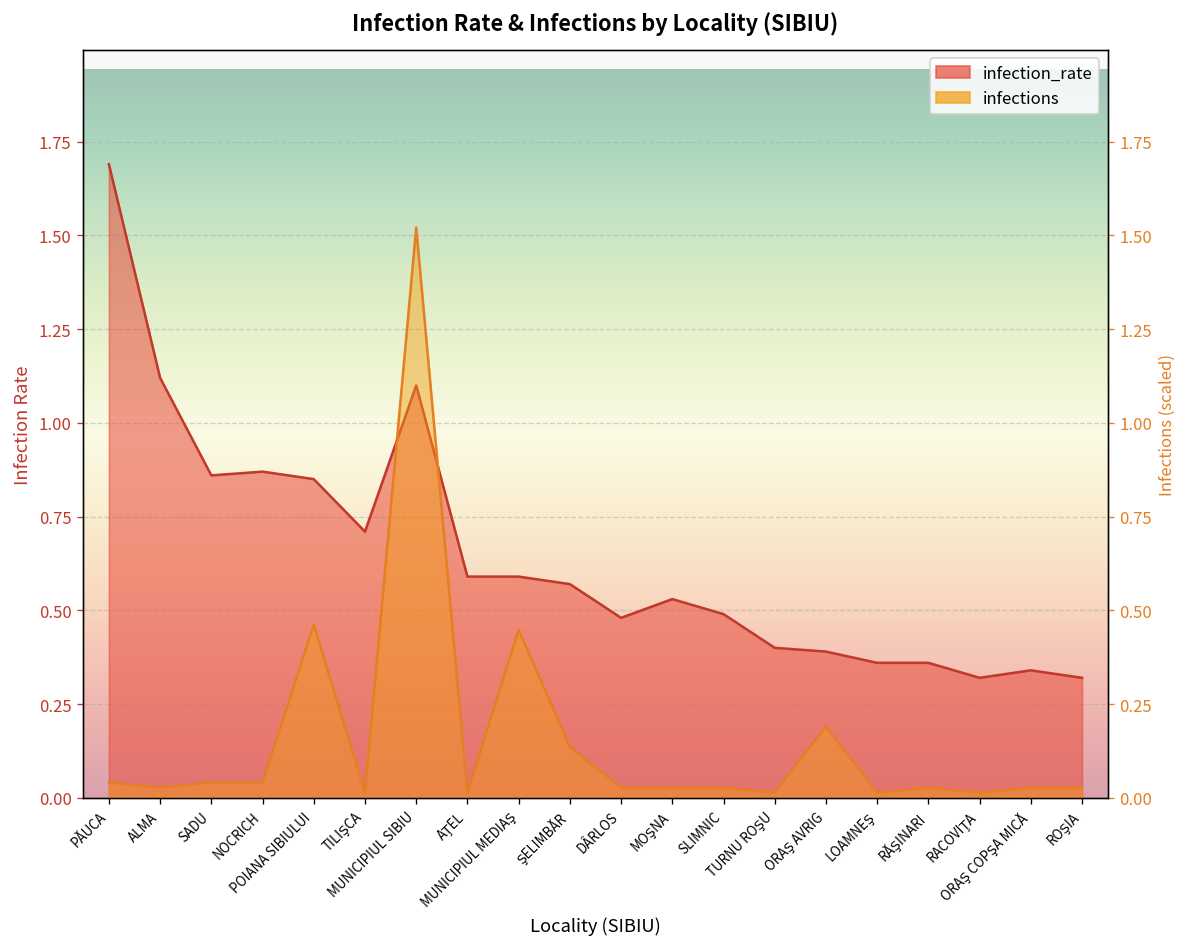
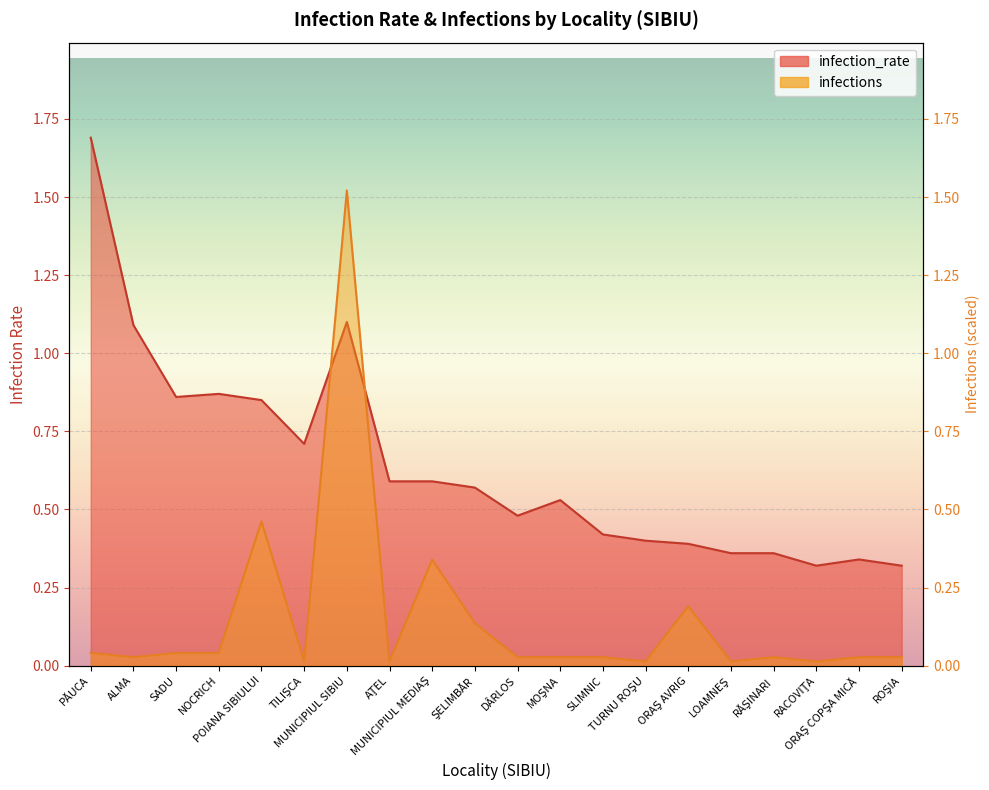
infection_rate, ALMA: 1.12 -> 1.09
infection_rate, SLIMNIC: 0.49 -> 0.42
infections, MUNICIPIUL MEDIAŞ: 0.45 -> 0.34
